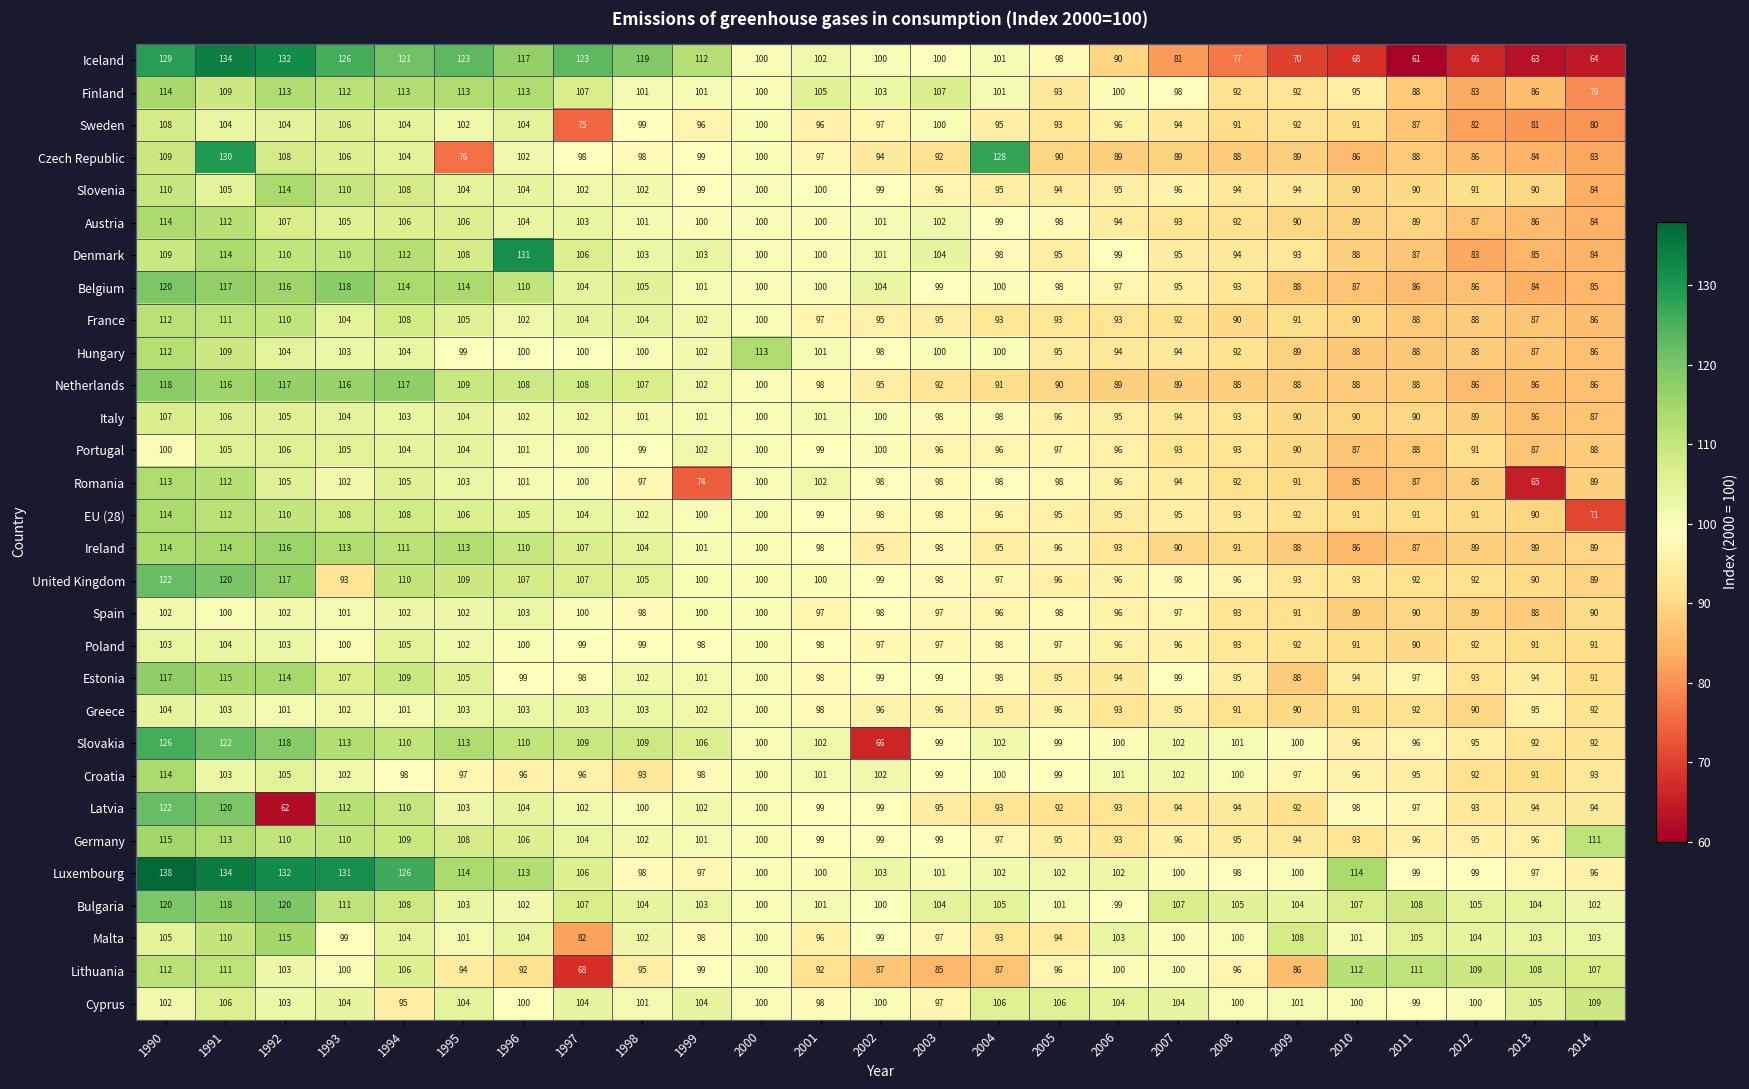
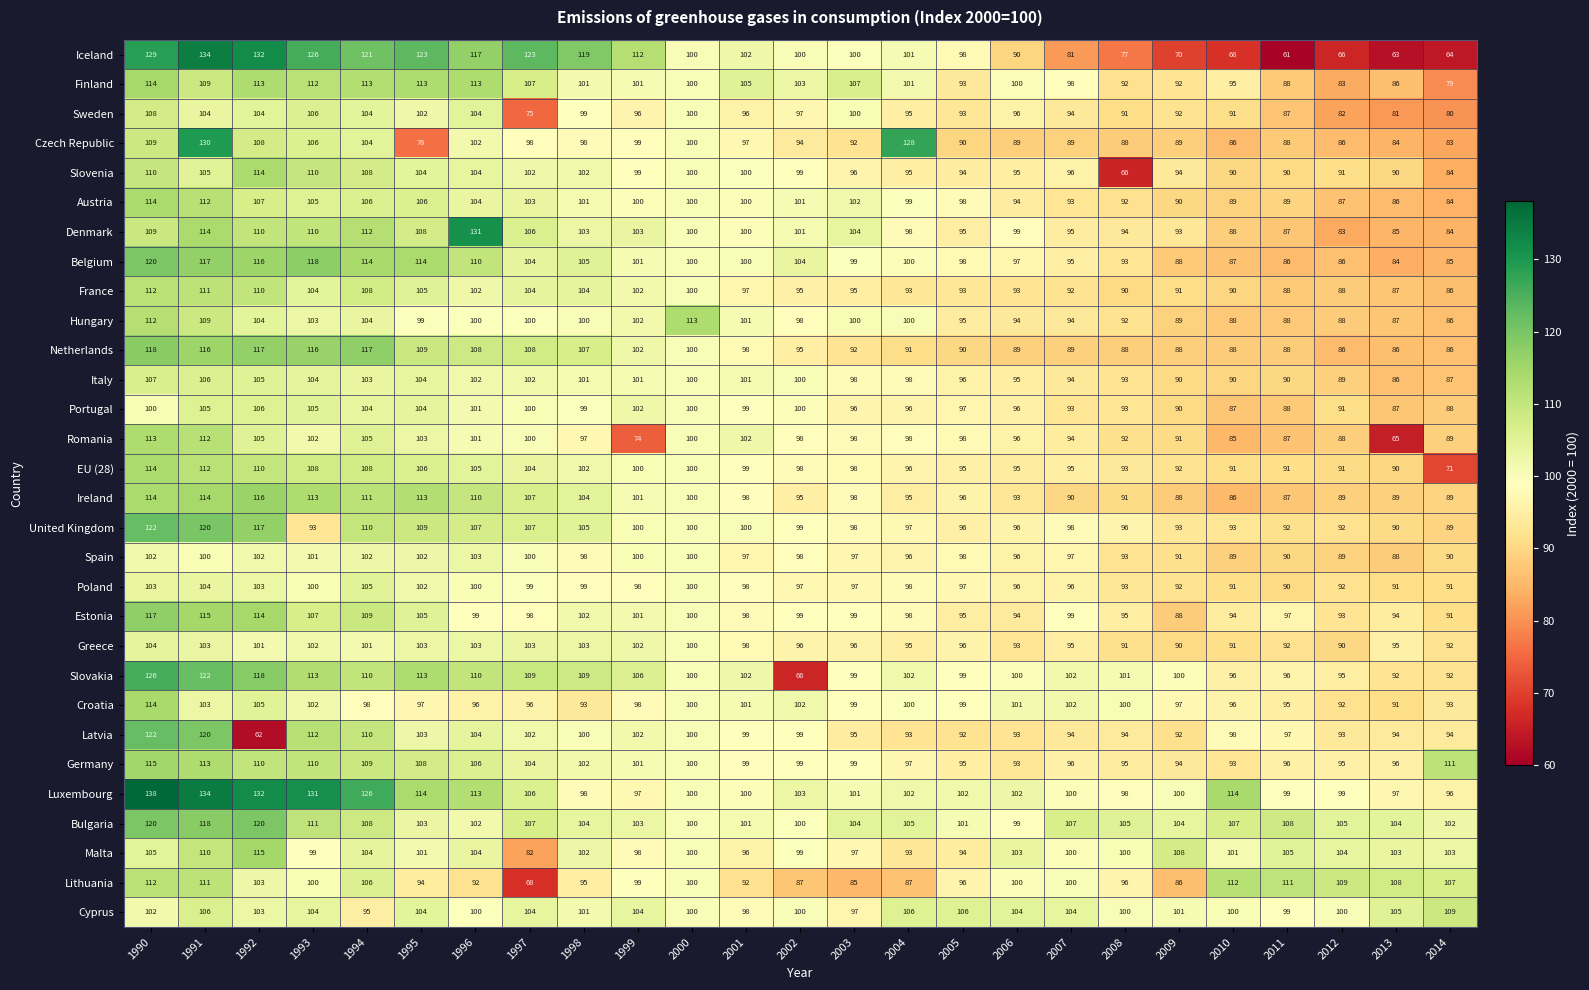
Slovenia, 2008: 94 -> 66
